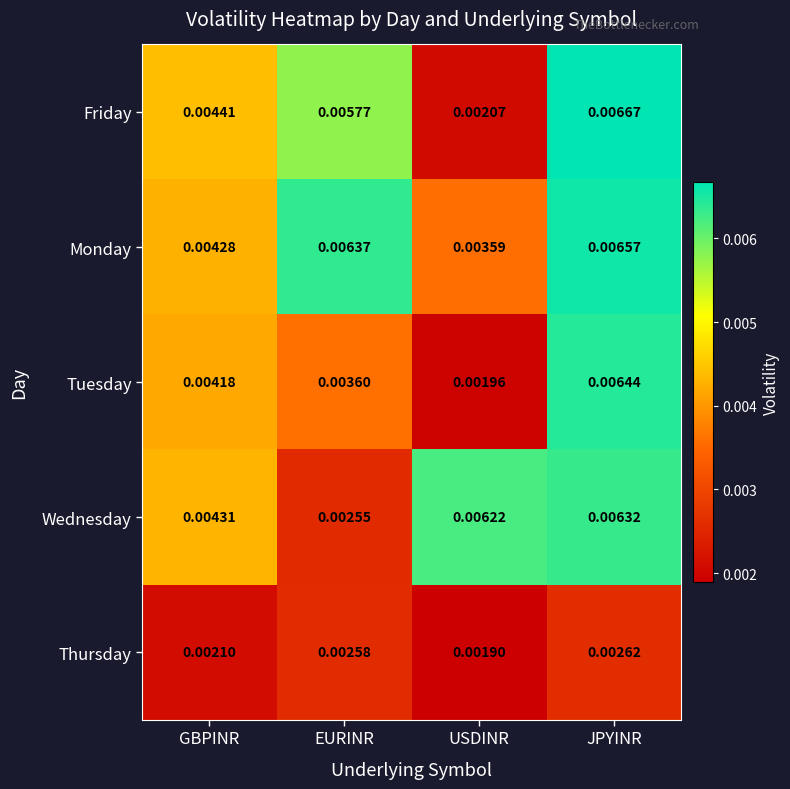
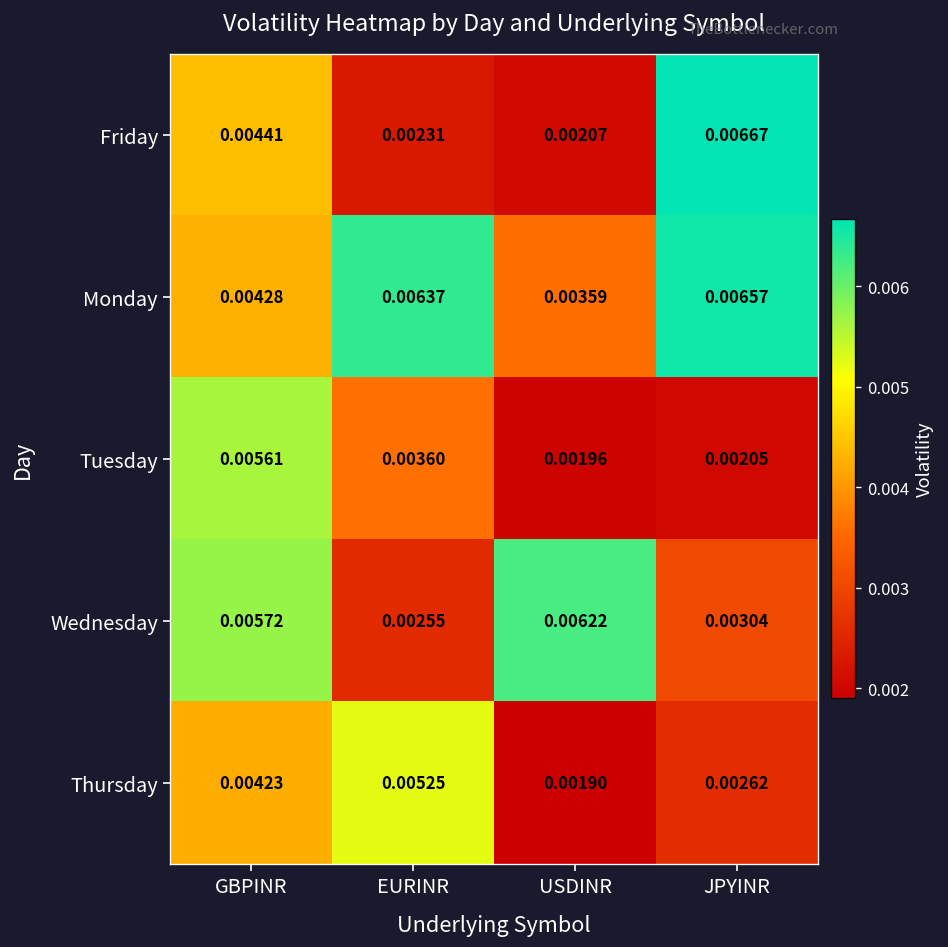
Friday, EURINR: 0.00577 -> 0.00231
Tuesday, GBPINR: 0.00418 -> 0.00561
Tuesday, JPYINR: 0.00644 -> 0.00205
Wednesday, GBPINR: 0.00431 -> 0.00572
Wednesday, JPYINR: 0.00632 -> 0.00304
Thursday, GBPINR: 0.00210 -> 0.00423
Thursday, EURINR: 0.00258 -> 0.00525
